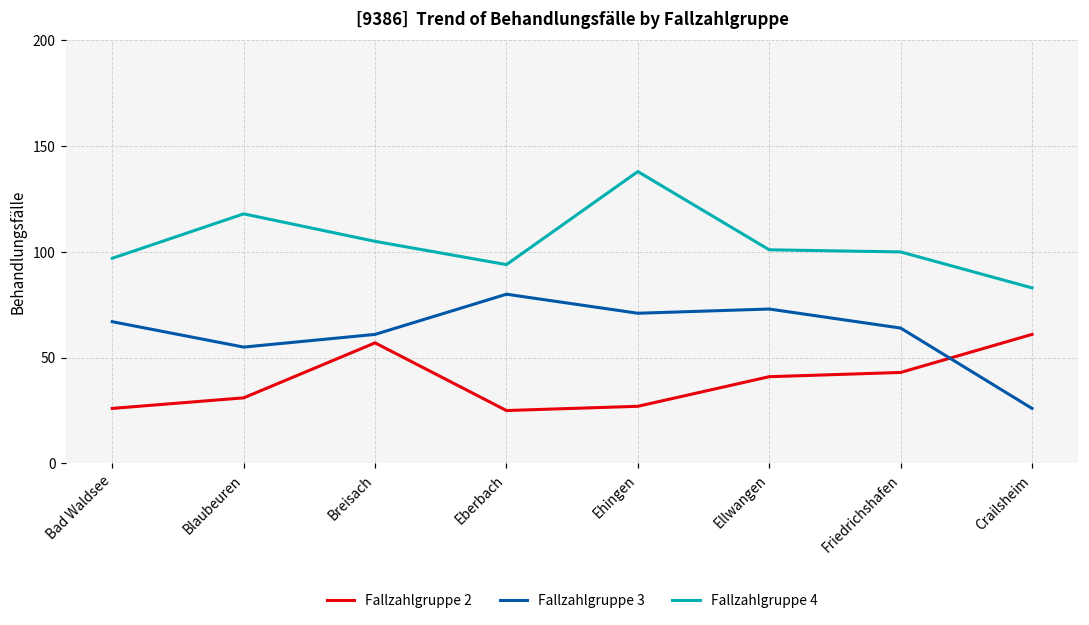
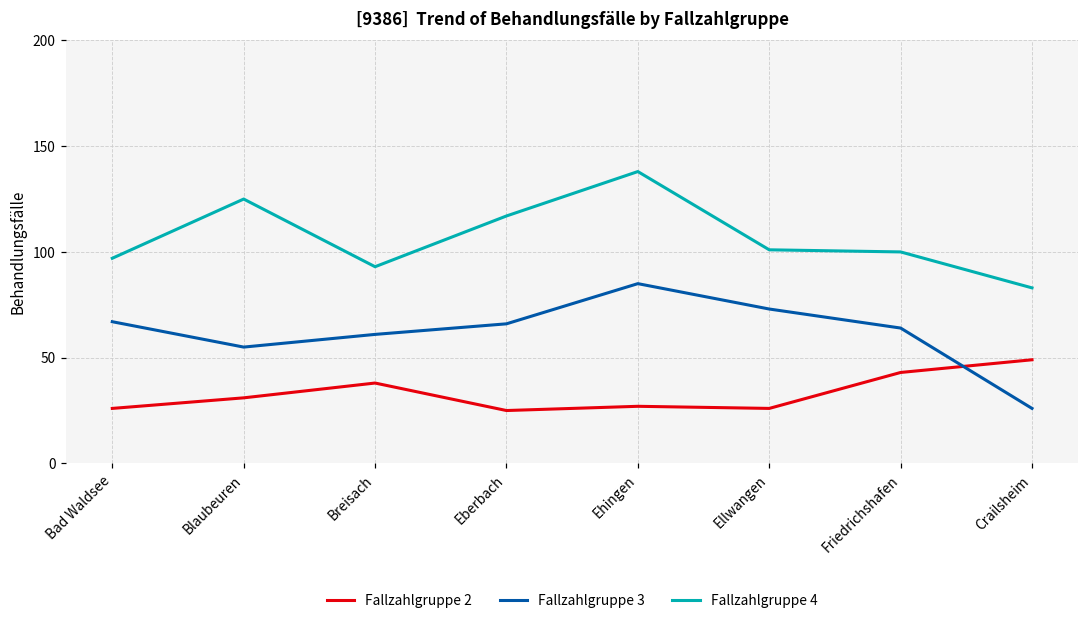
Fallzahlgruppe 4, Blaubeuren: 118 -> 125
Fallzahlgruppe 2, Breisach: 57 -> 38
Fallzahlgruppe 4, Breisach: 105 -> 93
Fallzahlgruppe 3, Eberbach: 80 -> 66
Fallzahlgruppe 4, Eberbach: 94 -> 117
Fallzahlgruppe 3, Ehingen: 71 -> 85
Fallzahlgruppe 2, Ellwangen: 41 -> 26
Fallzahlgruppe 2, Crailsheim: 61 -> 49
